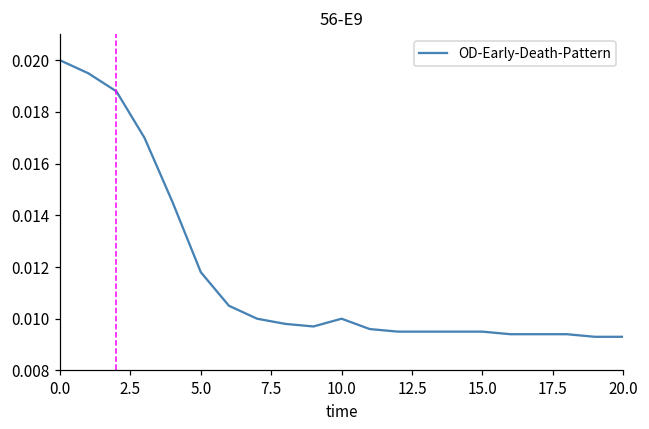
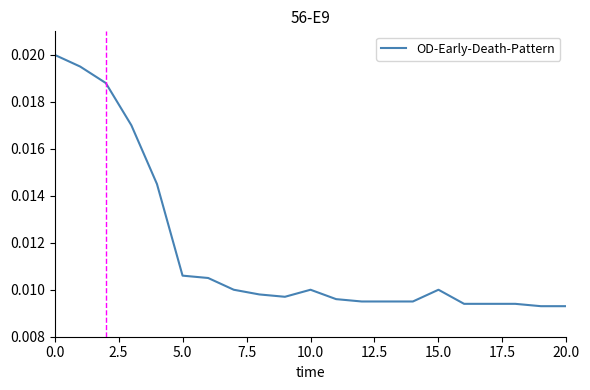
5.0: 0.0118 -> 0.0106
15.0: 0.0095 -> 0.0100
